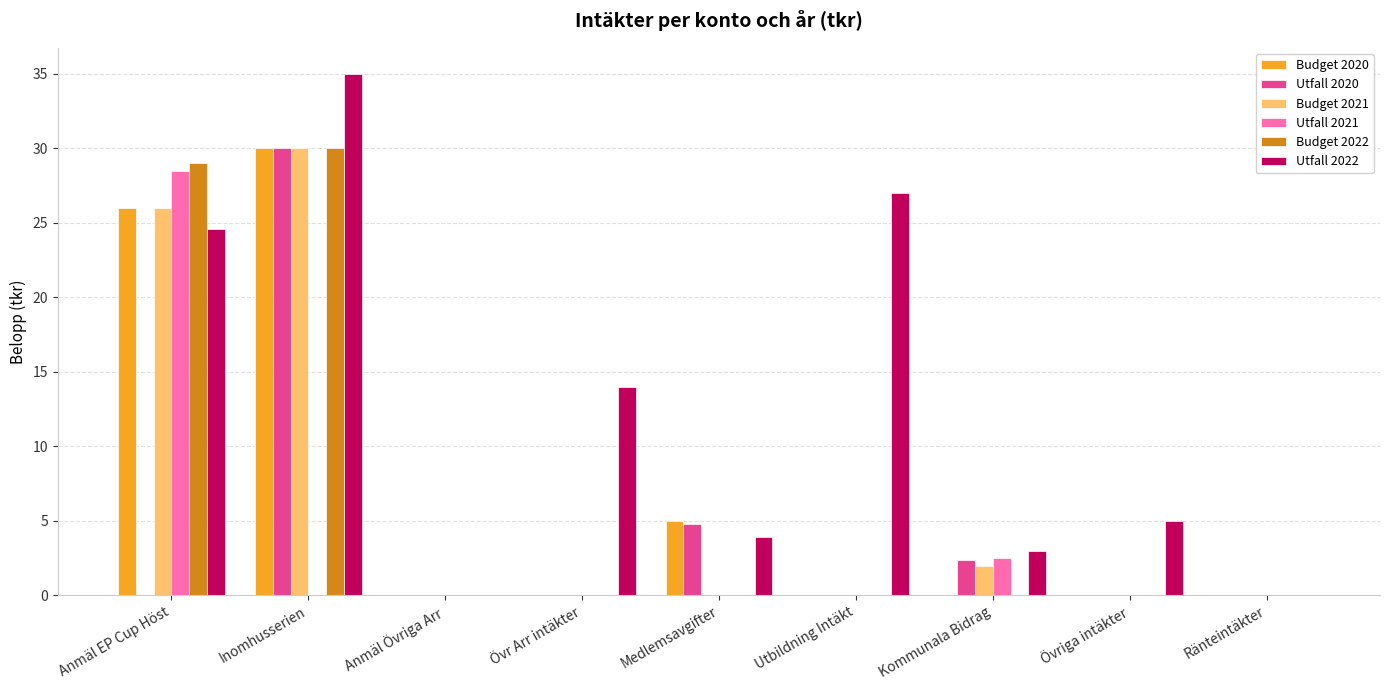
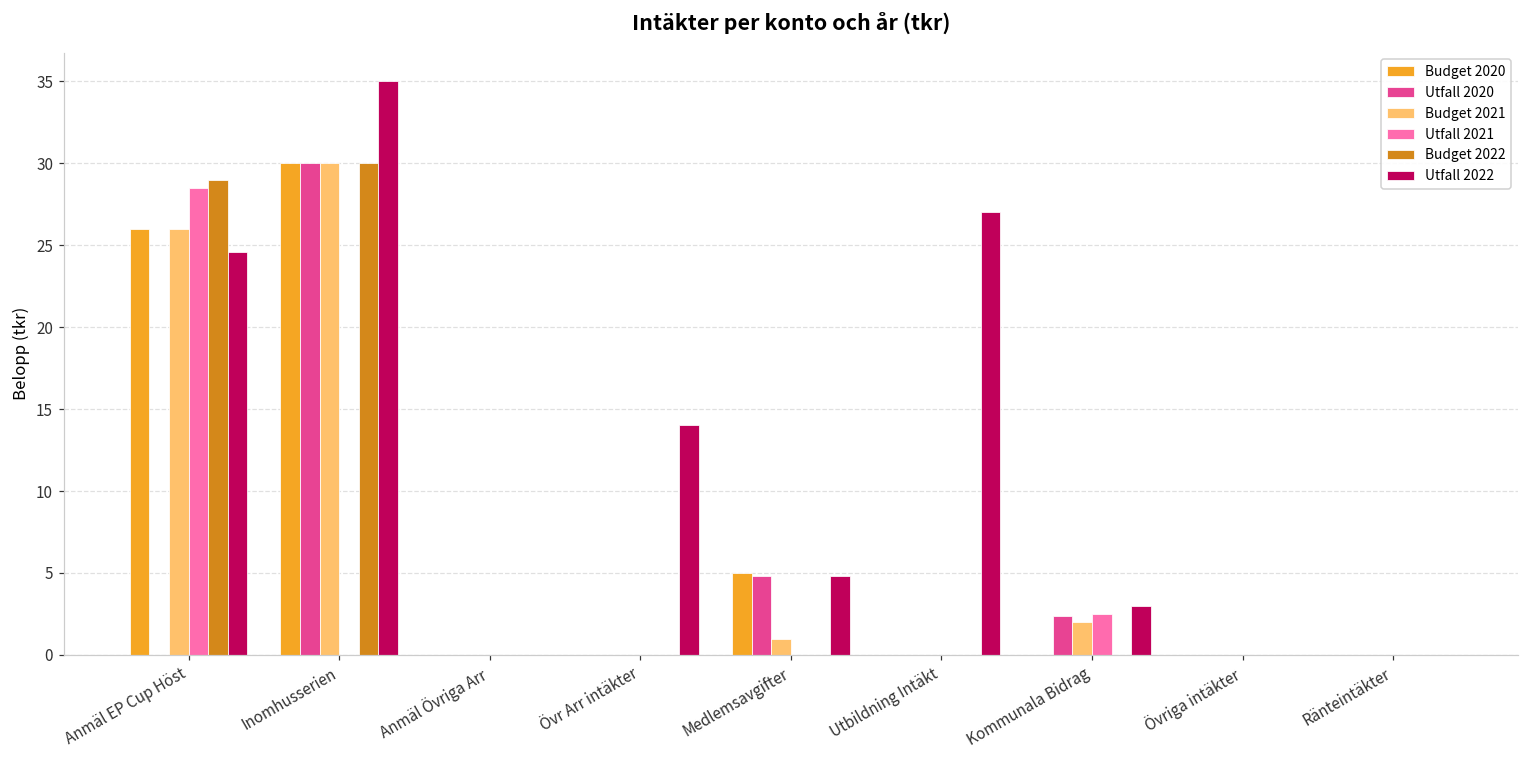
Budget 2021, Medlemsavgifter: 0 -> 1
Utfall 2022, Medlemsavgifter: 3.9 -> 4.8
Utfall 2022, Övriga intäkter: 5 -> 0
